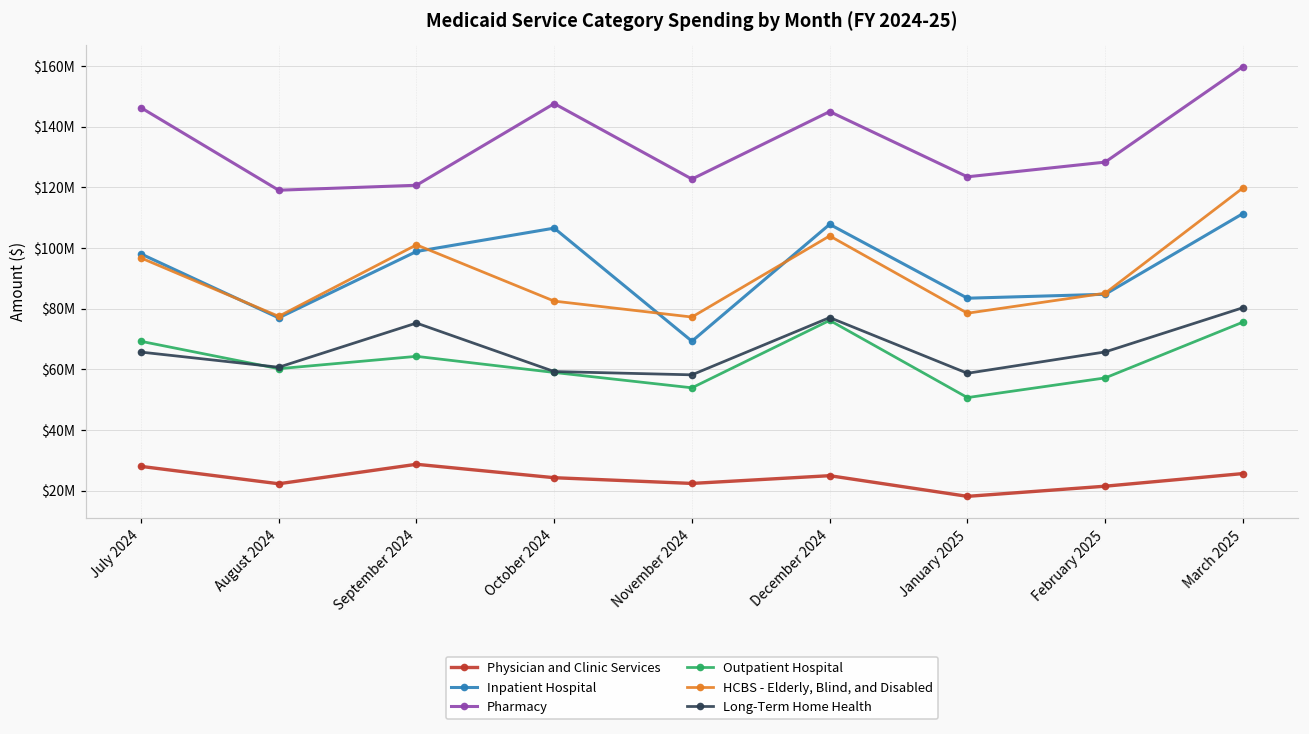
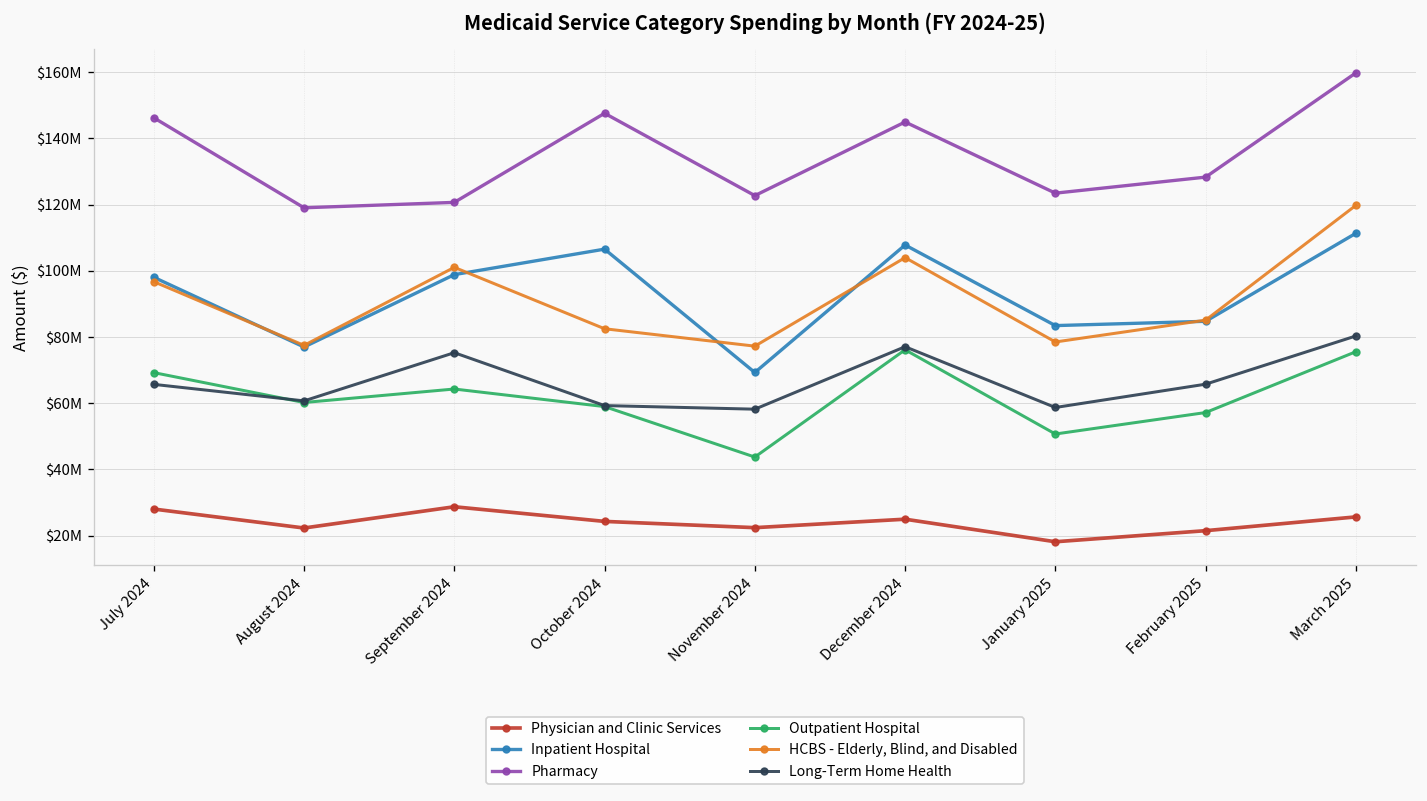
Outpatient Hospital, November 2024: $54000000 -> $44000000
